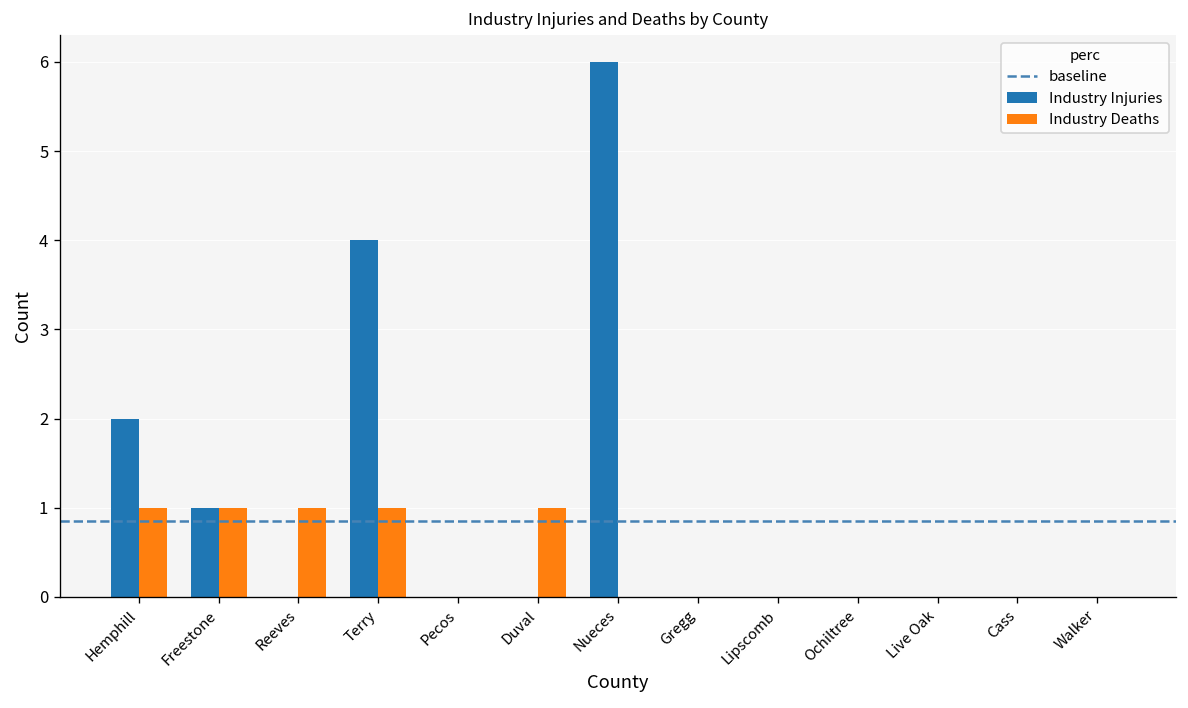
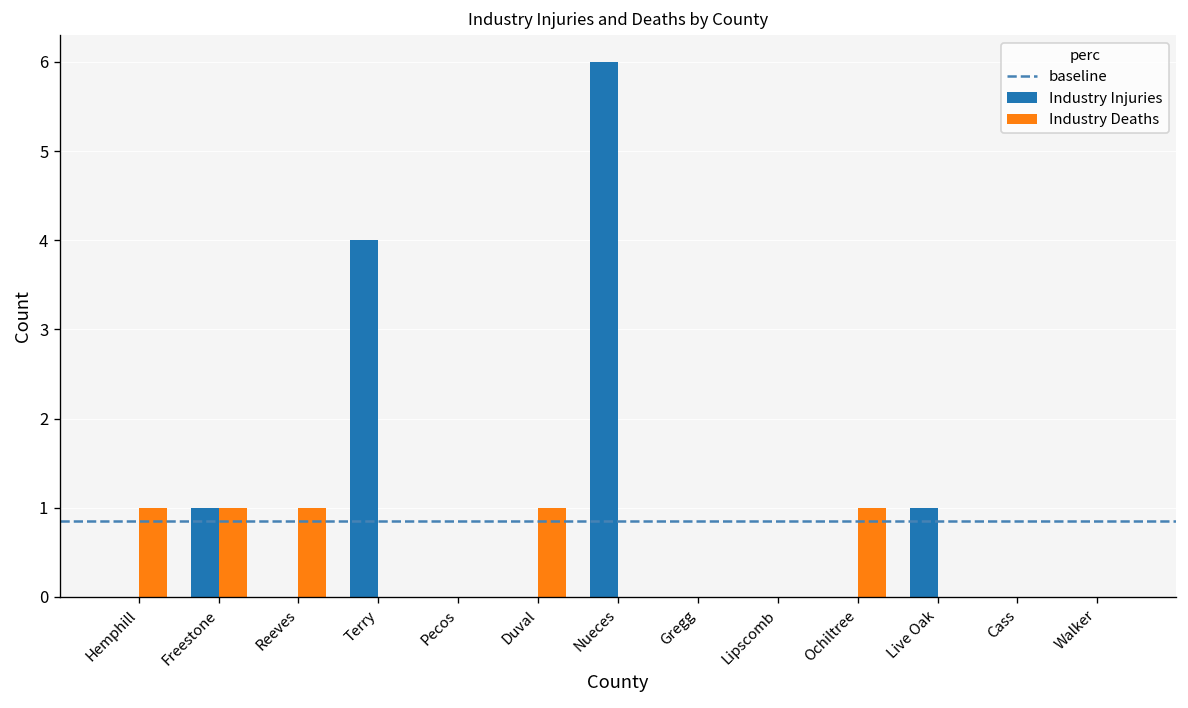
Industry Injuries, Hemphill: 2 -> 0
Industry Deaths, Terry: 1 -> 0
Industry Deaths, Ochiltree: 0 -> 1
Industry Injuries, Live Oak: 0 -> 1
